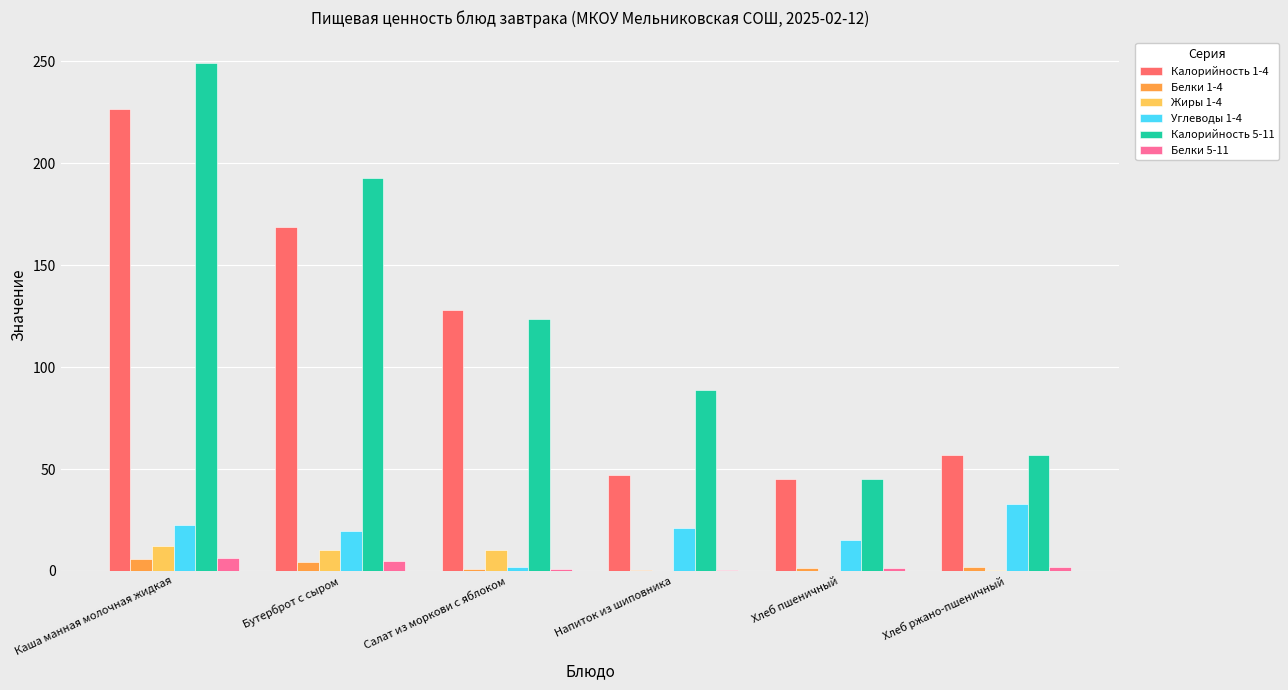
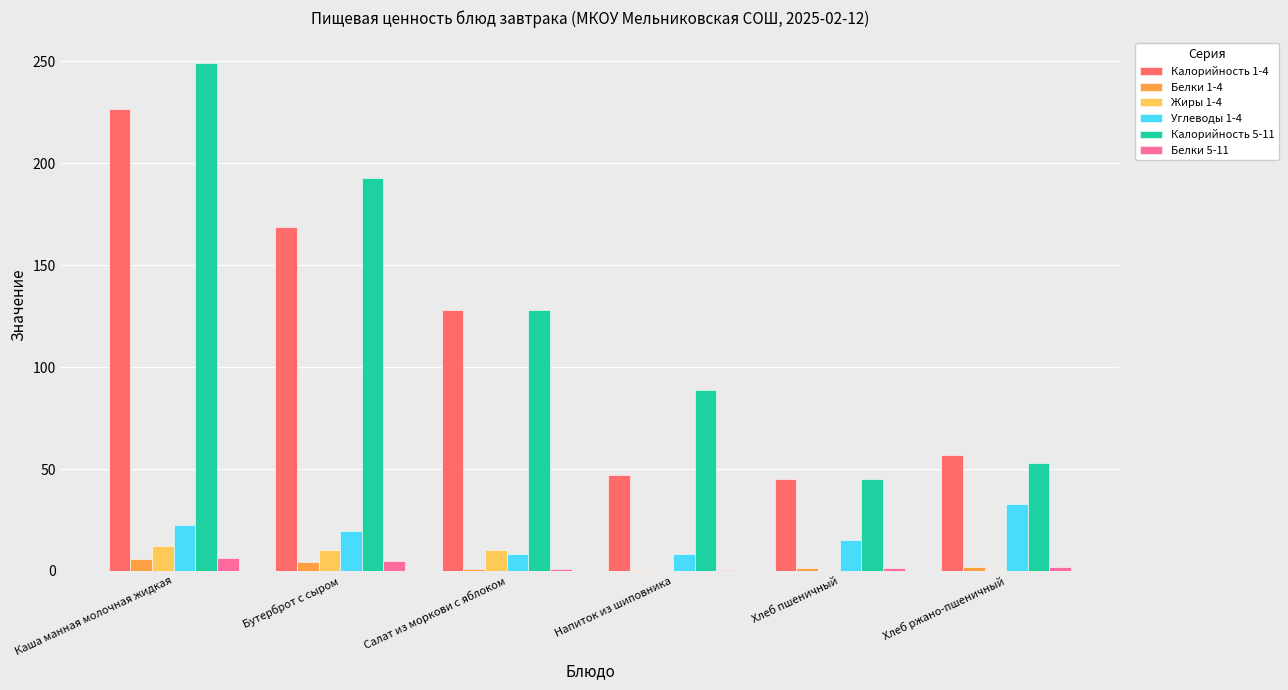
Углеводы 1-4, Салат из моркови с яблоком: 2 -> 8
Калорийность 5-11, Салат из моркови с яблоком: 123 -> 128
Углеводы 1-4, Напиток из шиповника: 21 -> 8
Калорийность 5-11, Хлеб ржано-пшеничный: 57 -> 53
